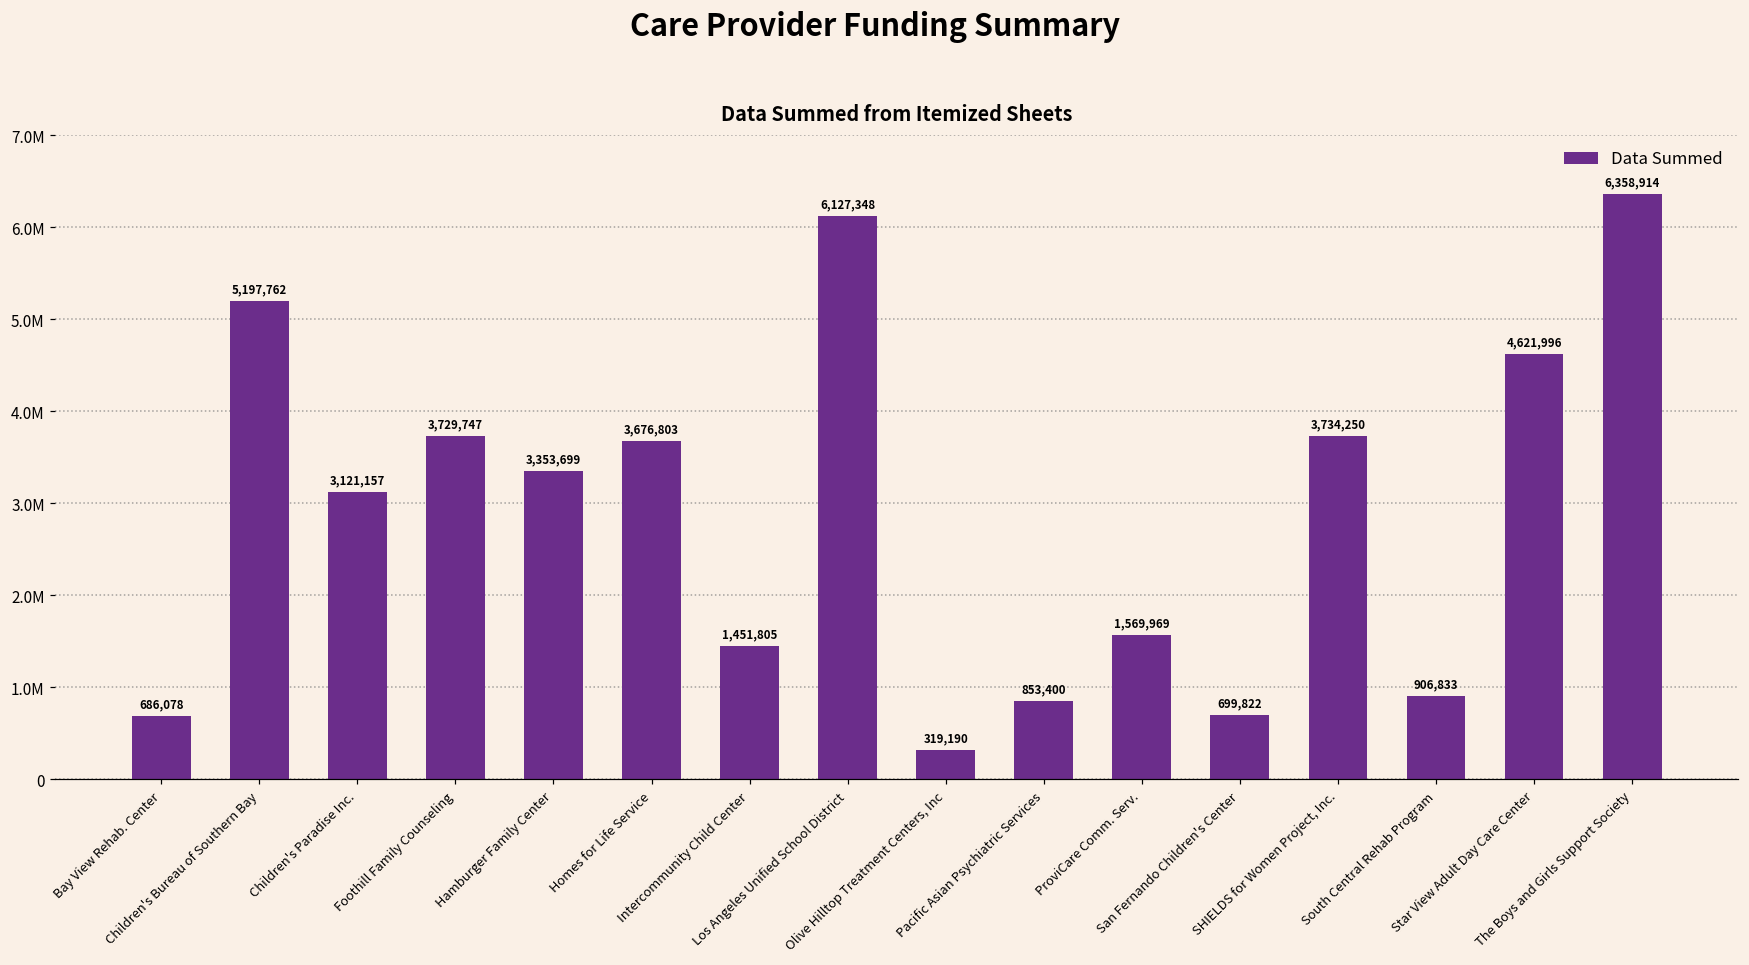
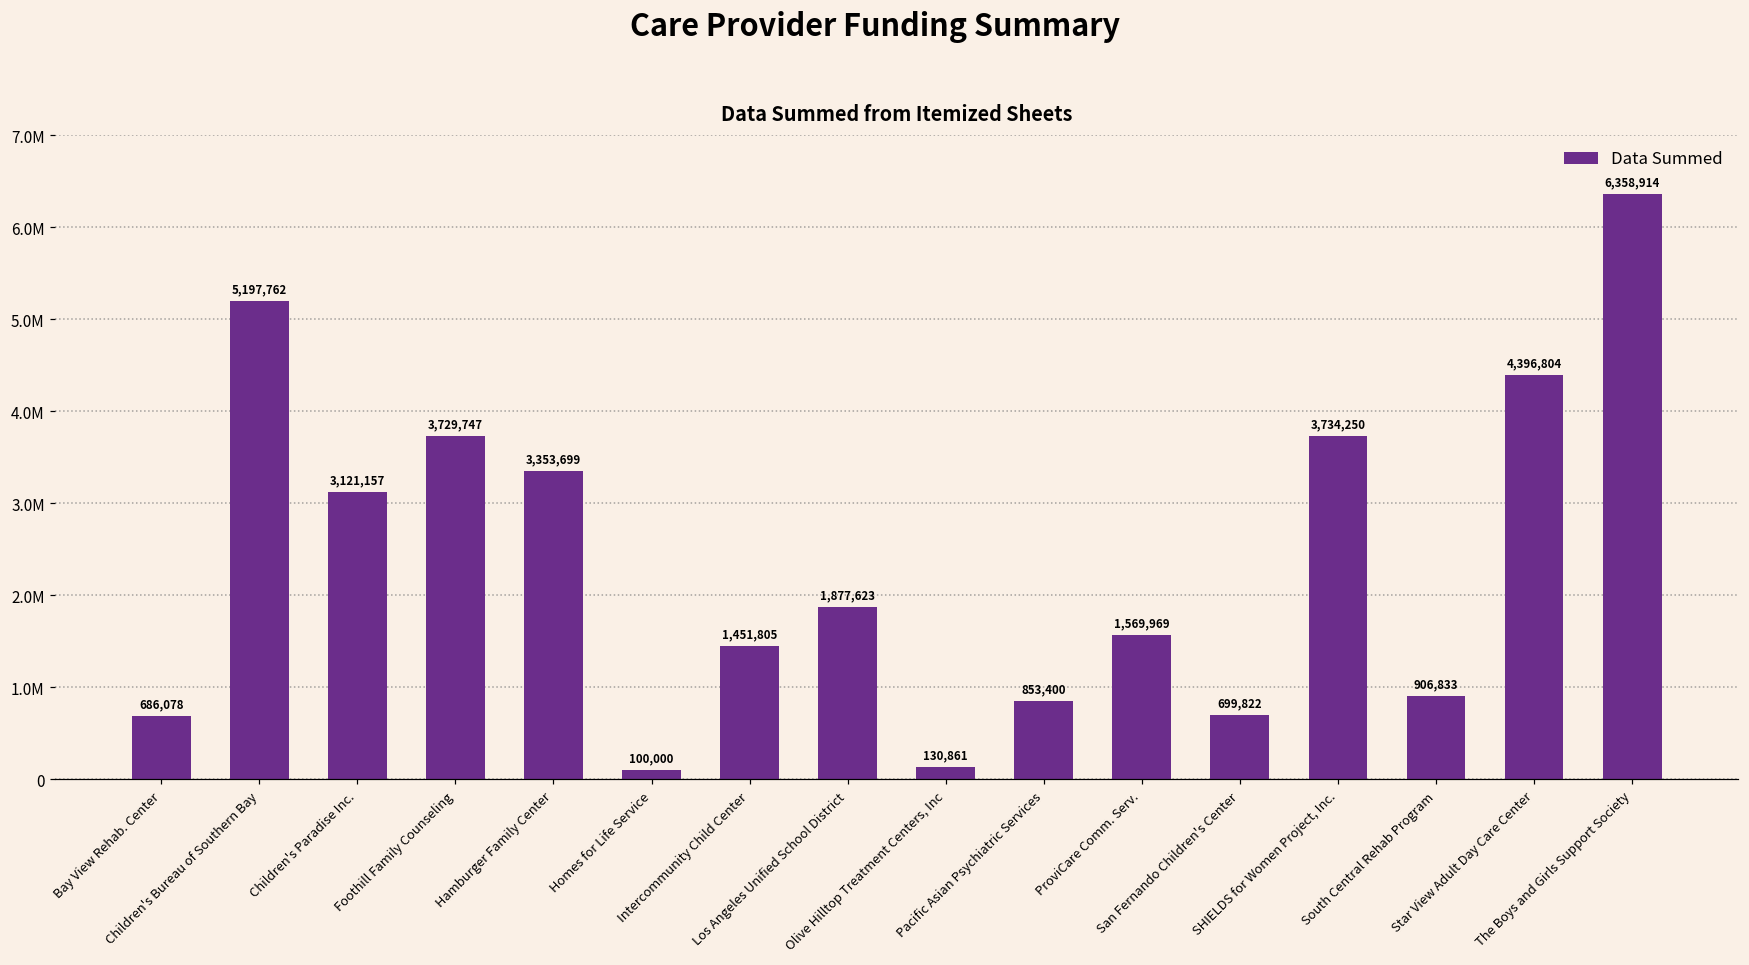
Homes for Life Service: 3,676,803 -> 100,000
Los Angeles Unified School District: 6,127,348 -> 1,877,623
Olive Hilltop Treatment Centers, Inc: 319,190 -> 130,861
Star View Adult Day Care Center: 4,621,996 -> 4,396,804
